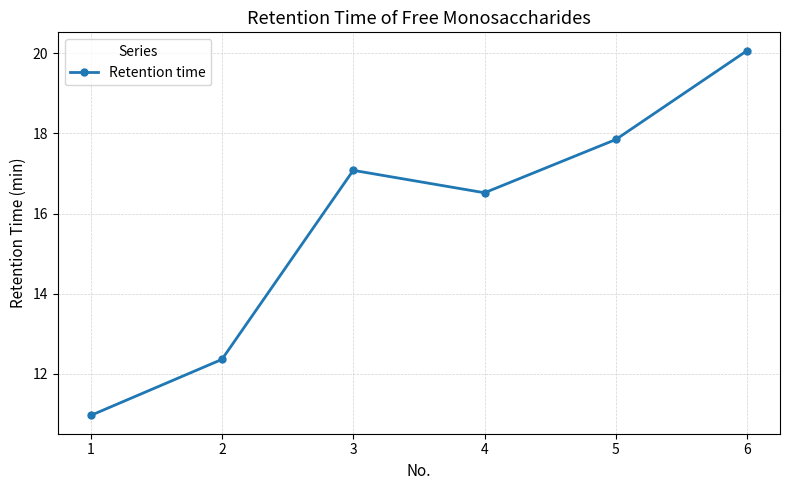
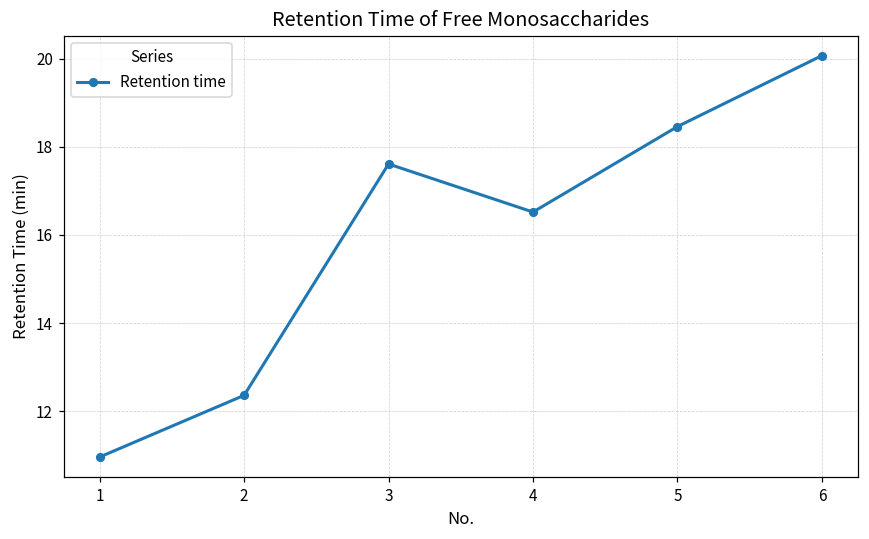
3: 17.1 -> 17.6
5: 17.9 -> 18.5
